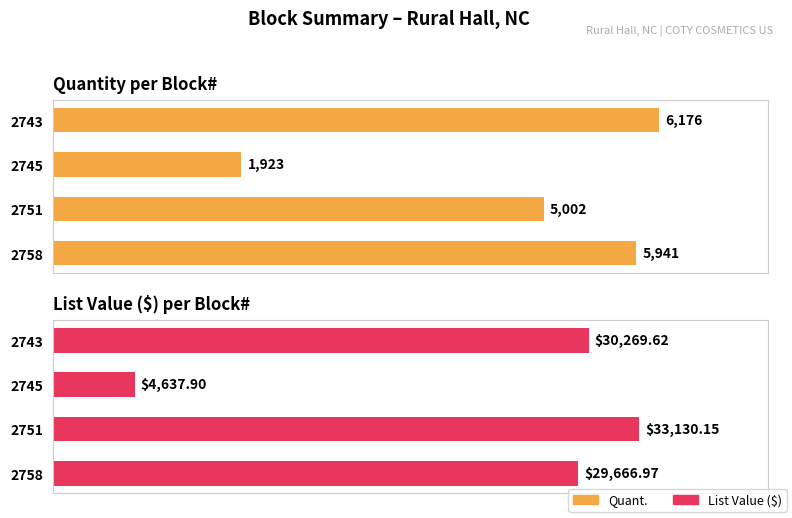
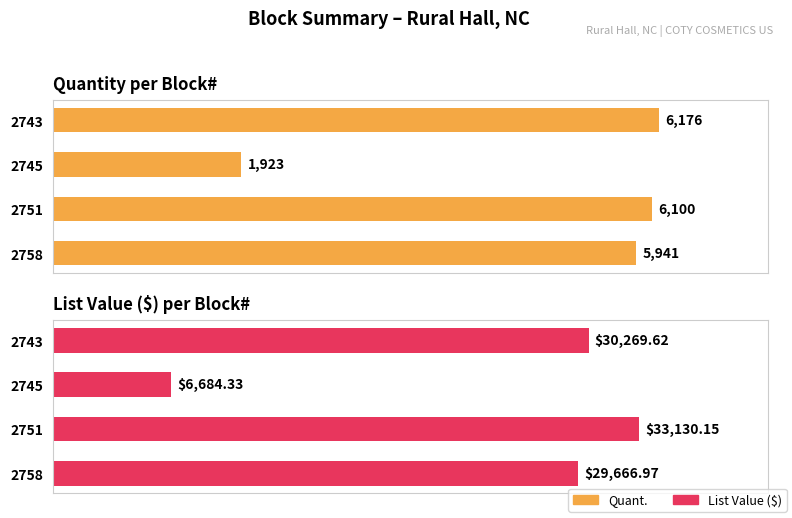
Quantity per Block#, 2751: 5,002 -> 6,100
List Value ($) per Block#, 2745: $4,637.90 -> $6,684.33
